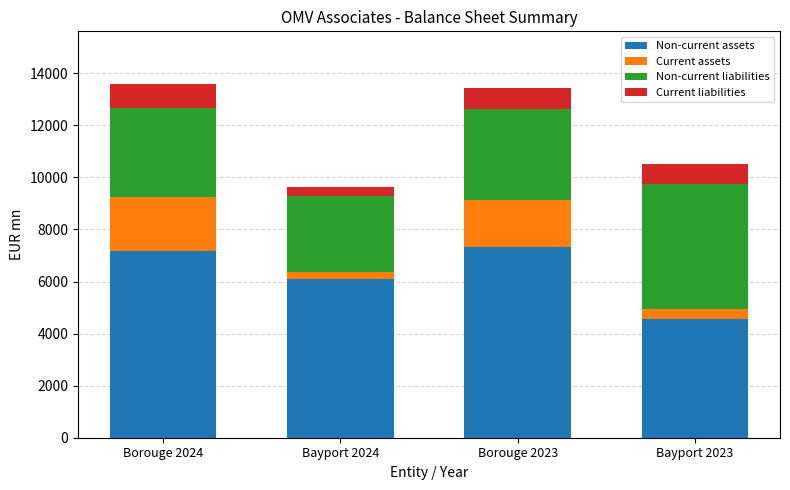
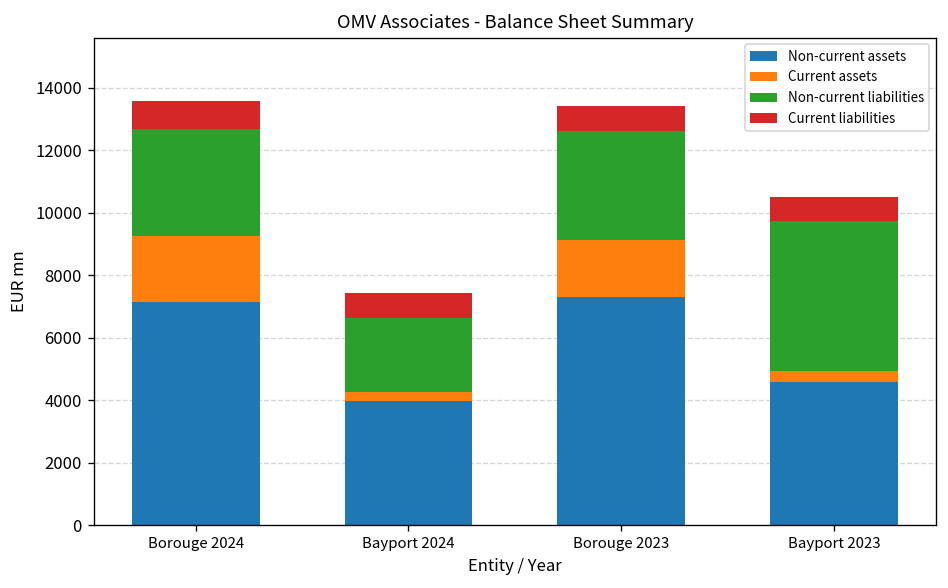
Non-current assets, Bayport 2024: 6100 -> 4000
Non-current liabilities, Bayport 2024: 2900 -> 2400
Current liabilities, Bayport 2024: 400 -> 800
